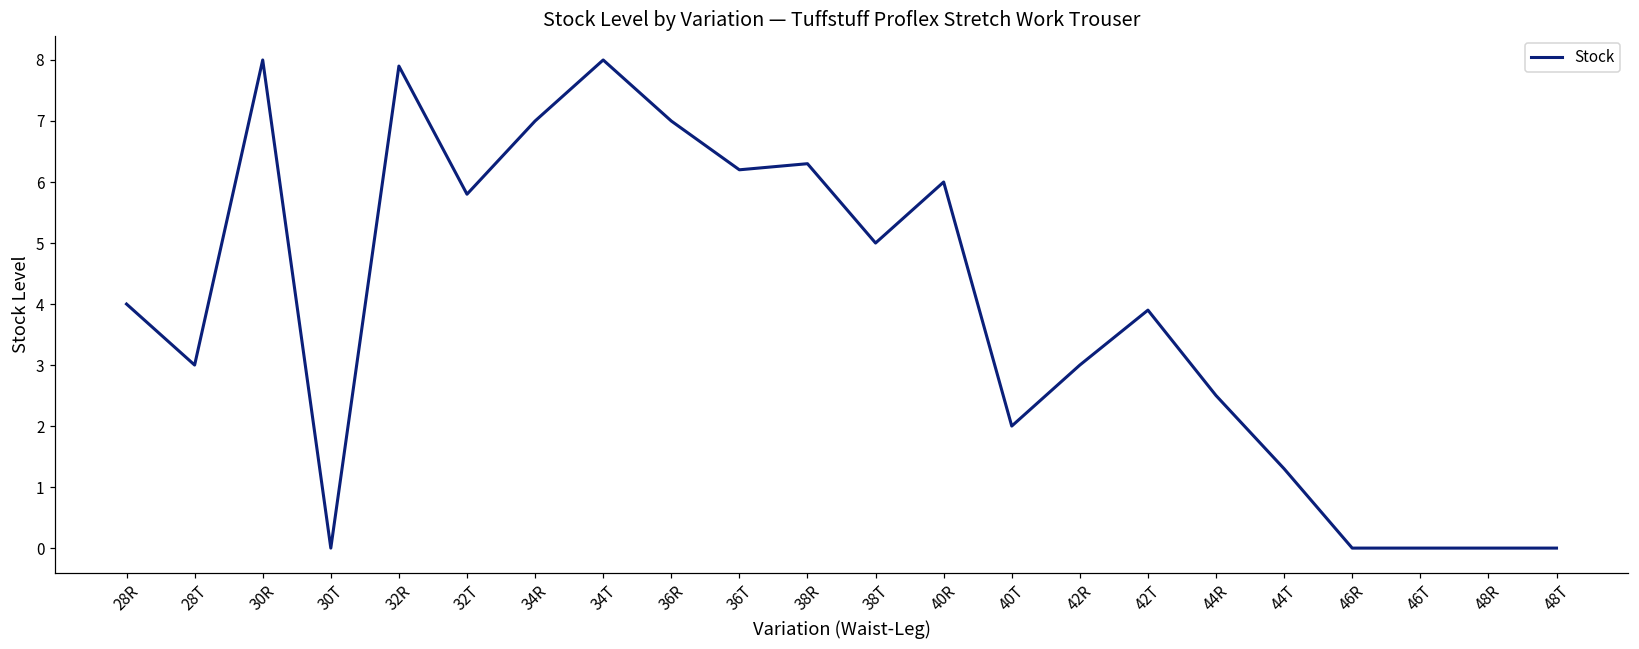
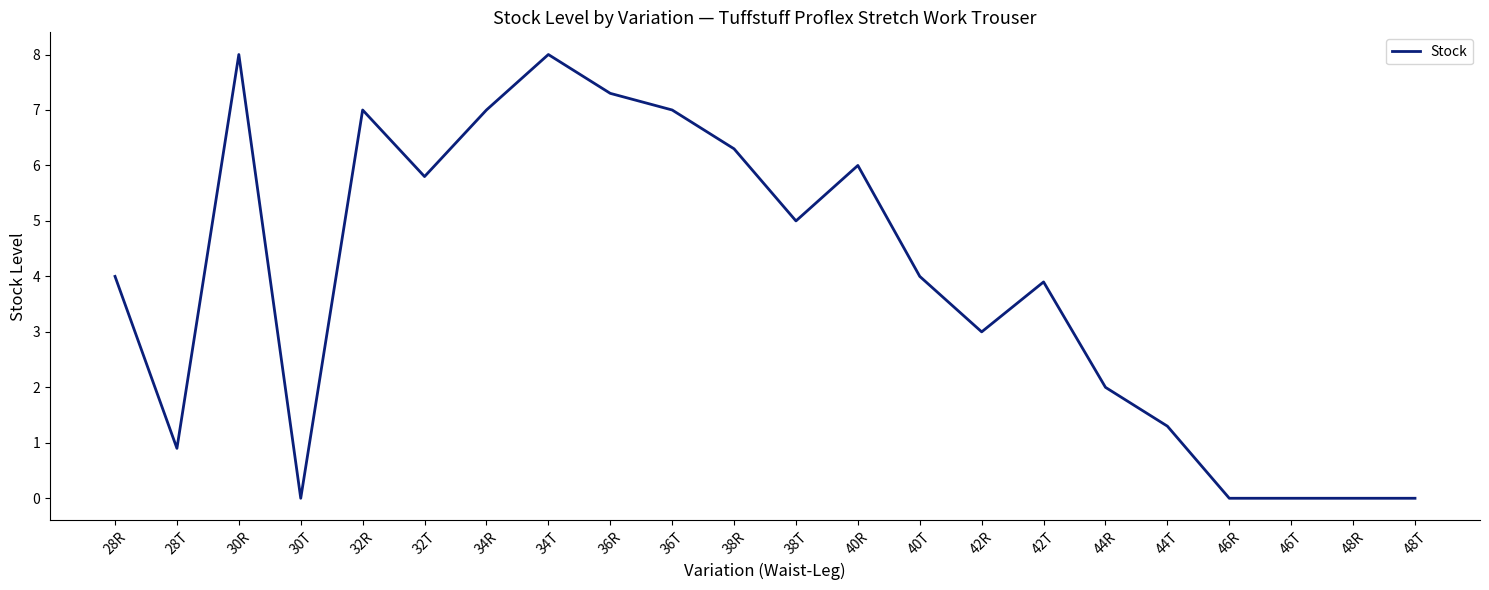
28T: 3.0 -> 0.9
32R: 7.9 -> 7.0
36R: 7.0 -> 7.3
36T: 6.2 -> 7.0
40T: 2 -> 4
44R: 2.5 -> 2.0
